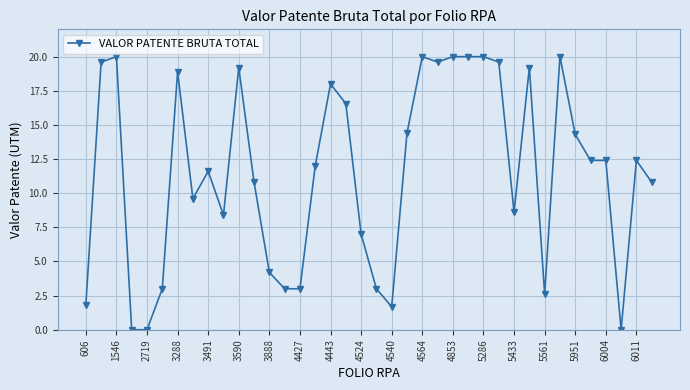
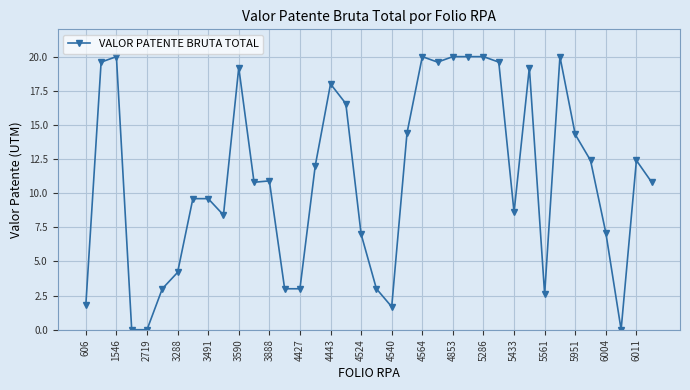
3288: 18.9 -> 4.2
3491: 11.6 -> 9.6
3888: 4.2 -> 10.9
6004: 12.4 -> 7.1
